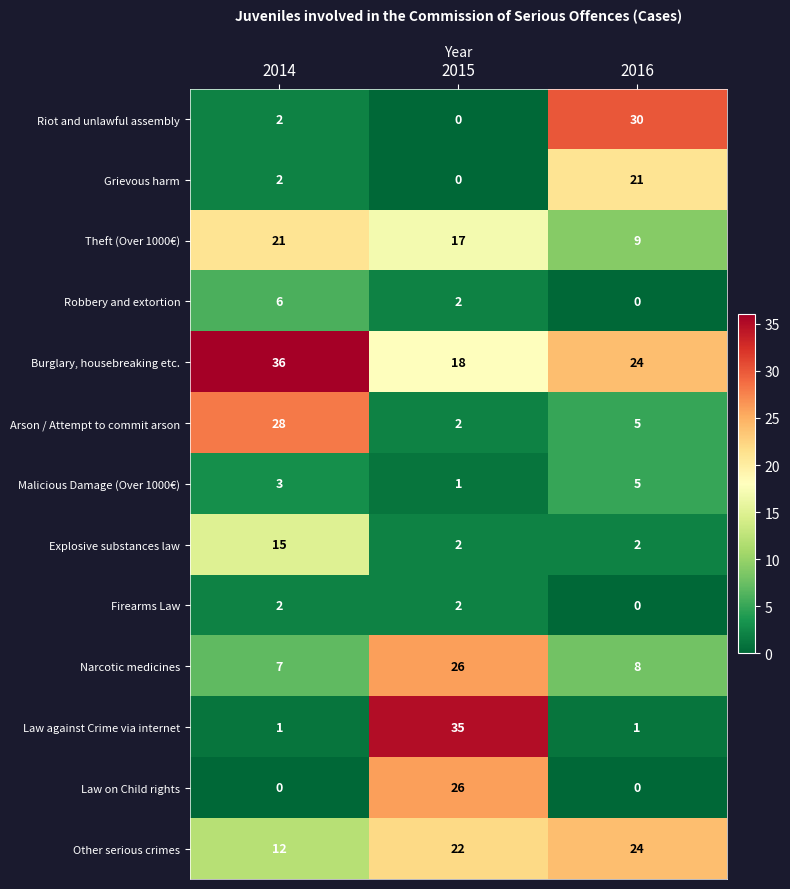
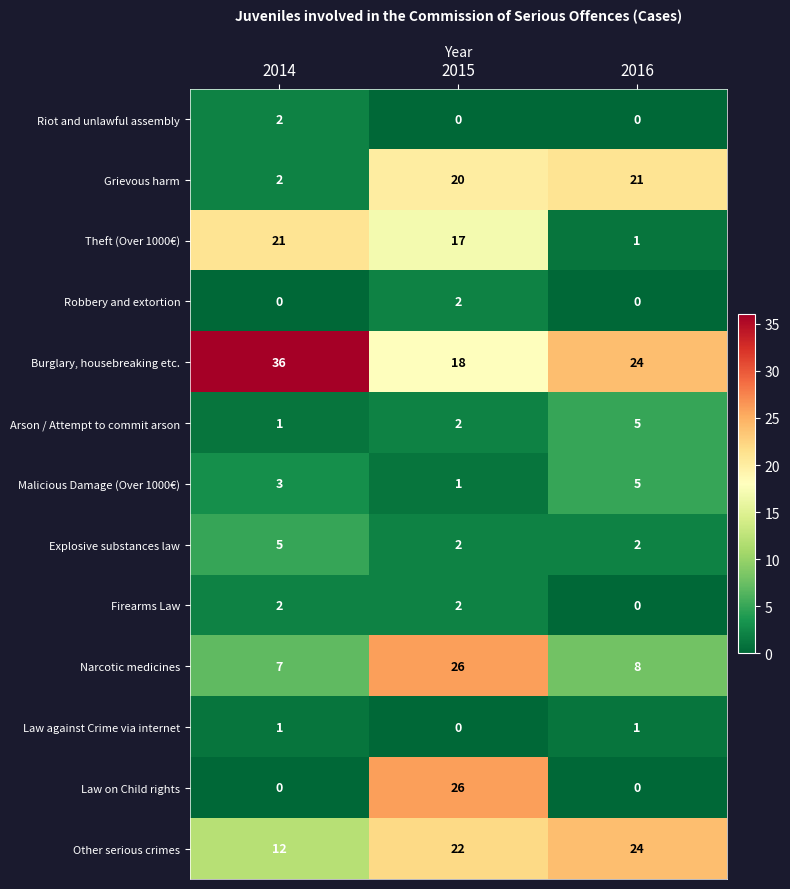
Riot and unlawful assembly, 2016: 30 -> 0
Grievous harm, 2015: 0 -> 20
Theft (Over 1000€), 2016: 9 -> 1
Robbery and extortion, 2014: 6 -> 0
Arson / Attempt to commit arson, 2014: 28 -> 1
Explosive substances law, 2014: 15 -> 5
Law against Crime via internet, 2015: 35 -> 0
